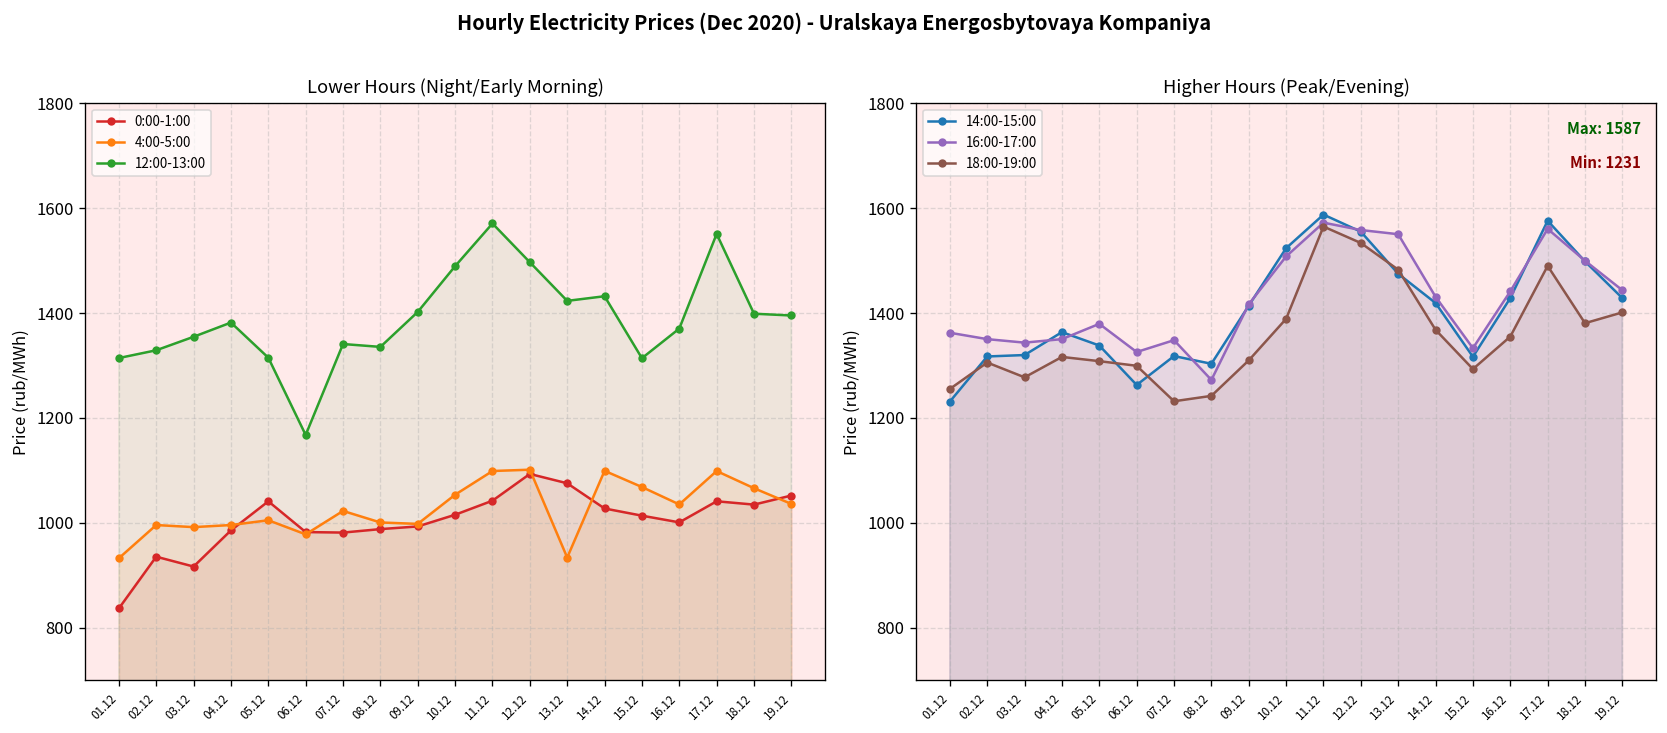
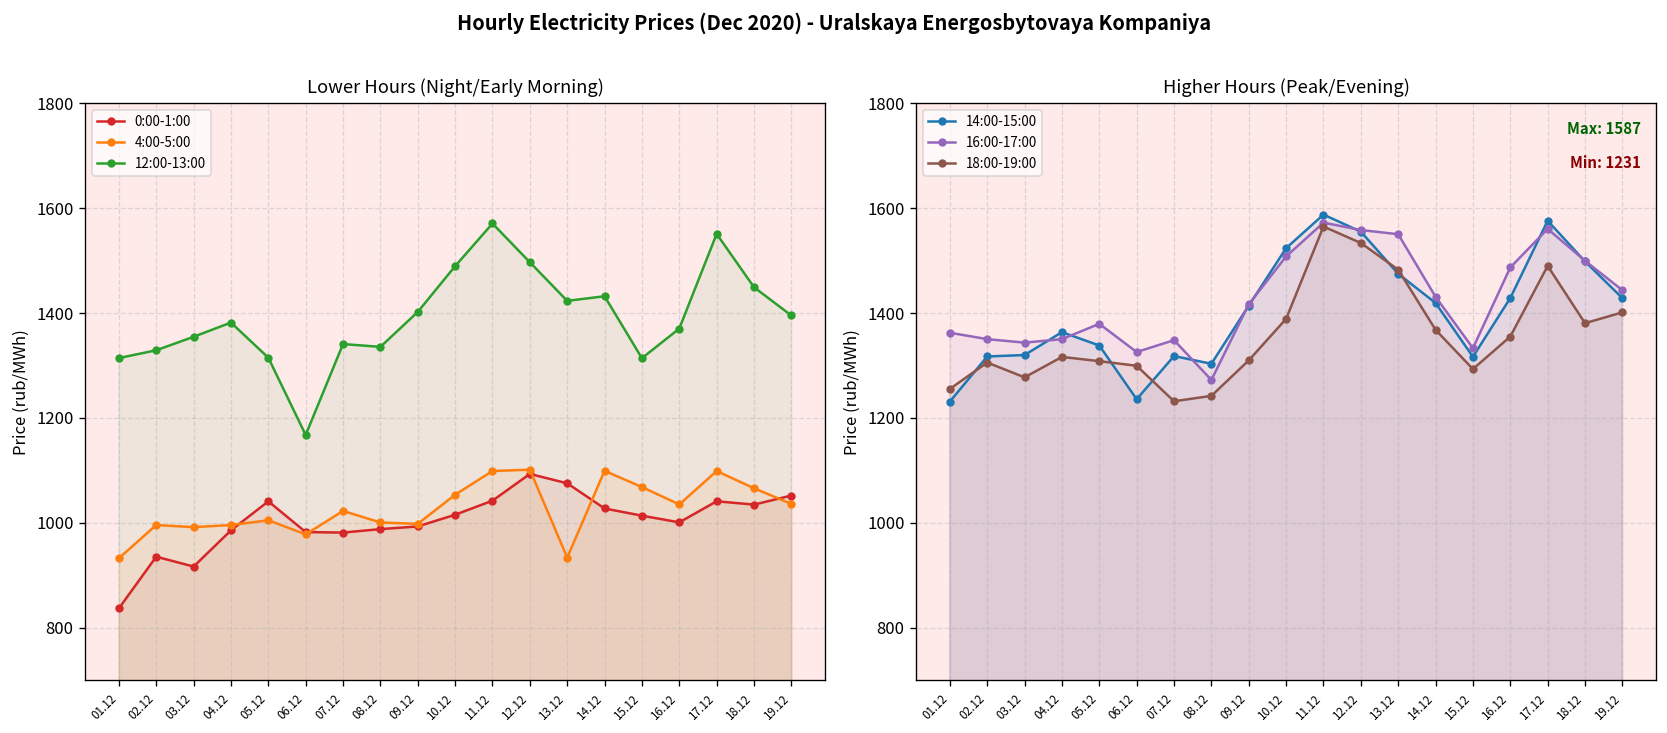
Lower Hours (Night/Early Morning), 12:00-13:00, 18.12: 1400 -> 1450
Higher Hours (Peak/Evening), 14:00-15:00, 06.12: 1260 -> 1240
Higher Hours (Peak/Evening), 16:00-17:00, 16.12: 1440 -> 1490
